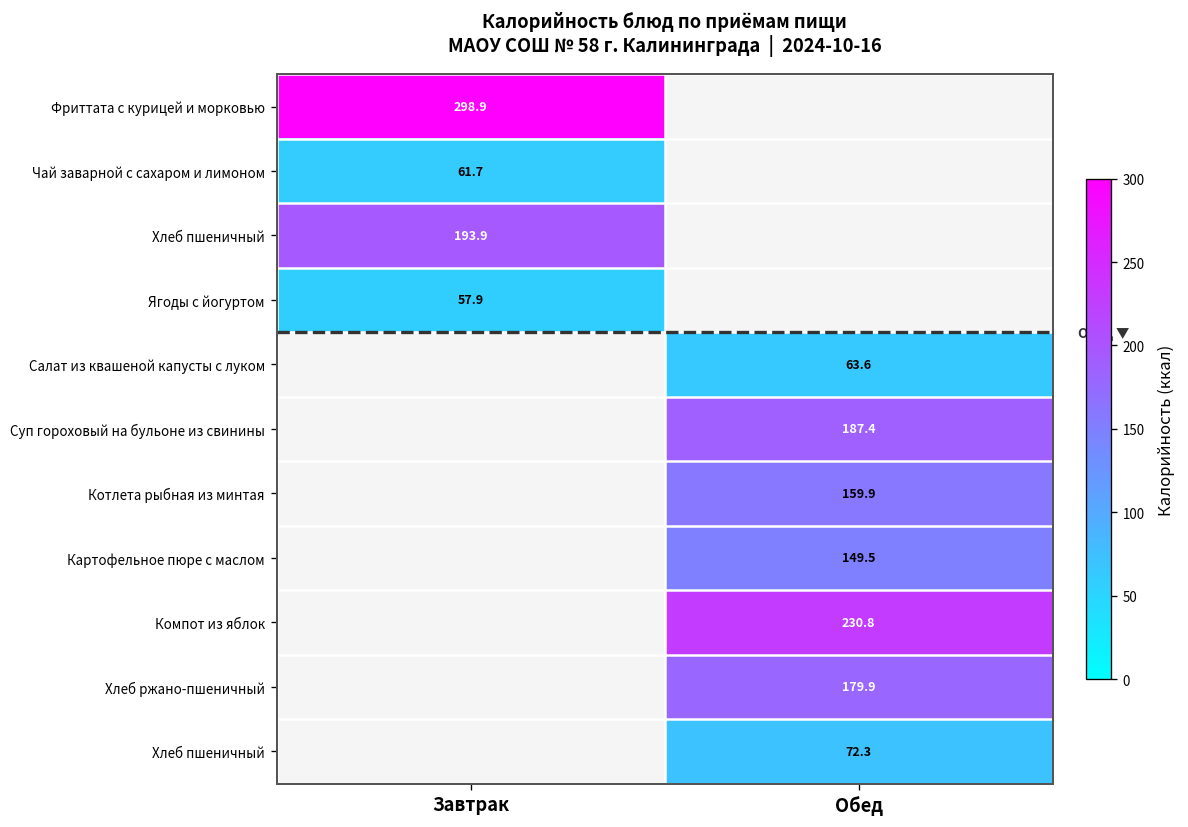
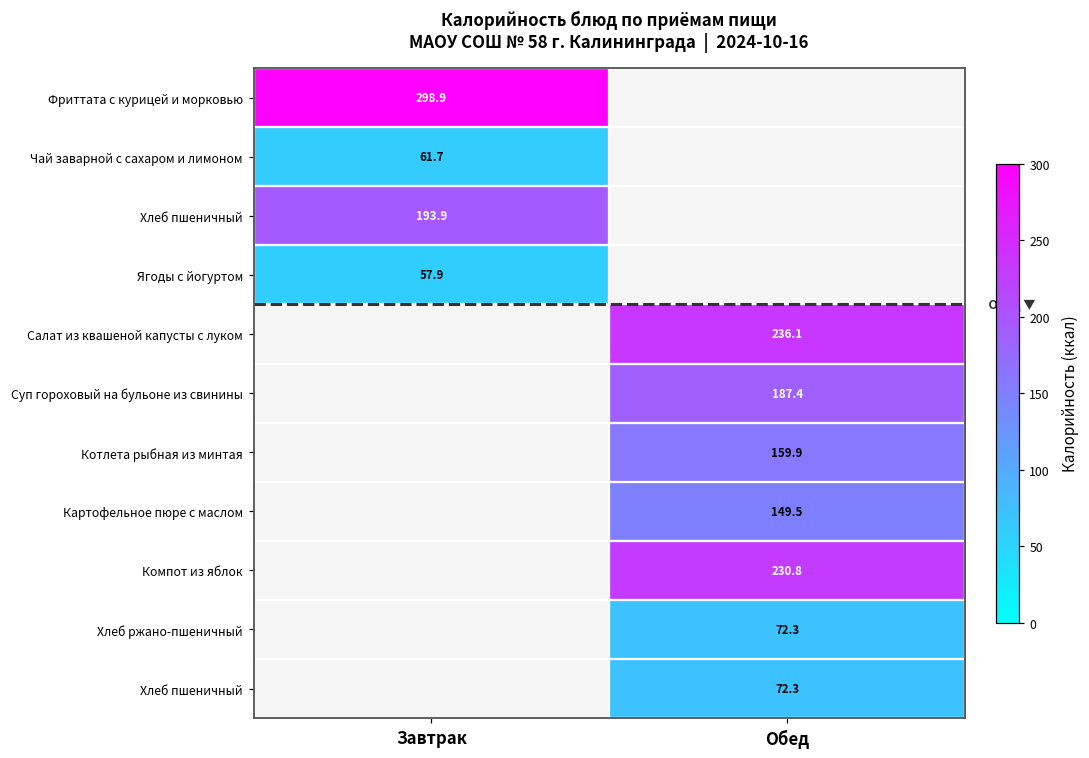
Салат из квашеной капусты с луком, Обед: 63.6 -> 236.1
Хлеб ржано-пшеничный, Обед: 179.9 -> 72.3
